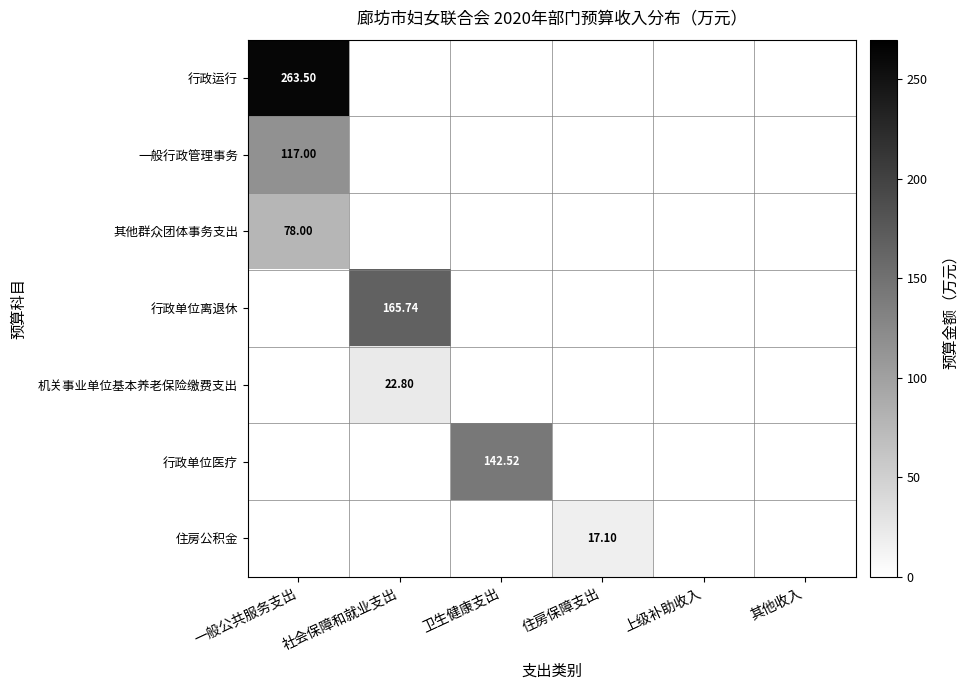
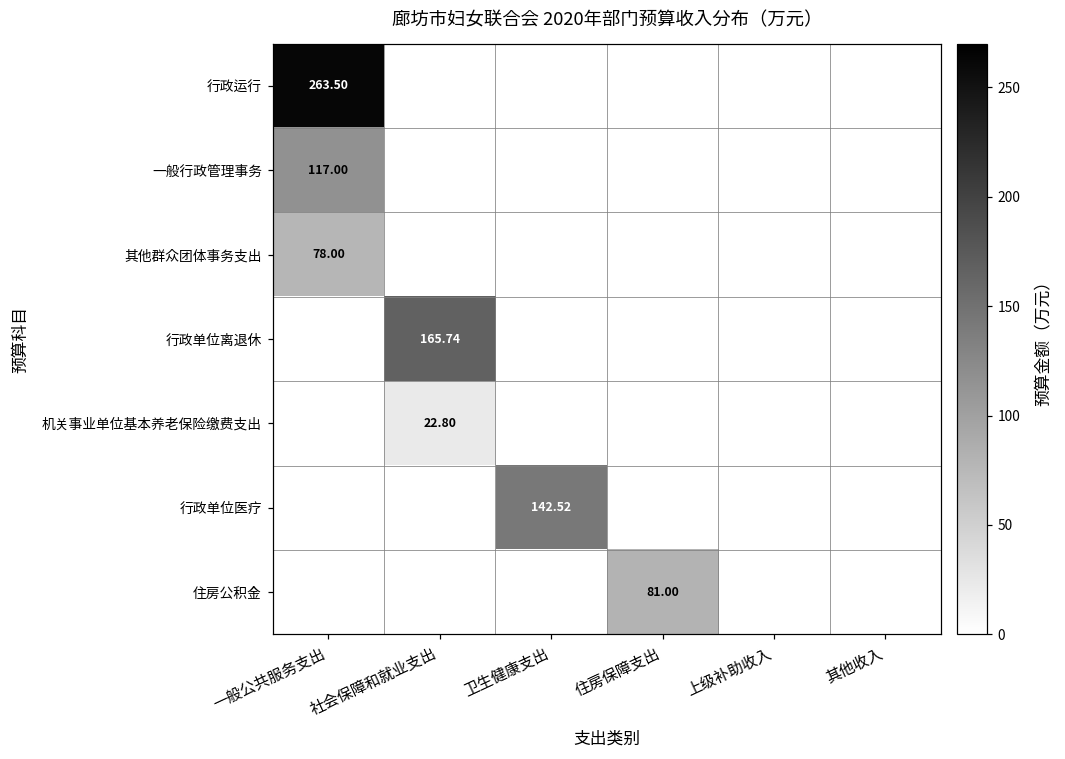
住房公积金, 住房保障支出: 17.10 -> 81.00
